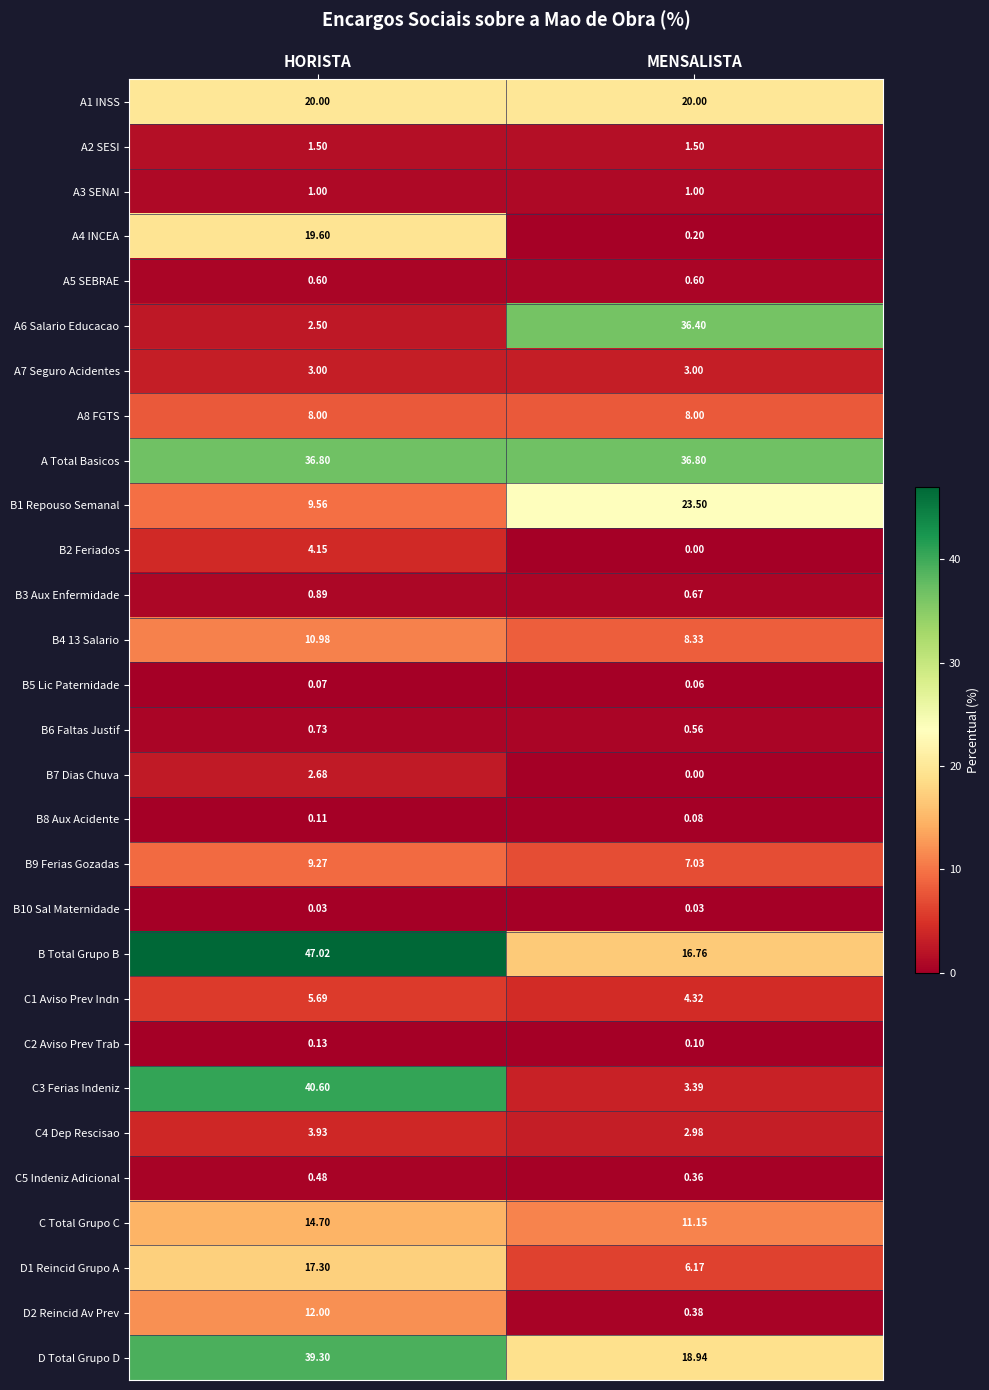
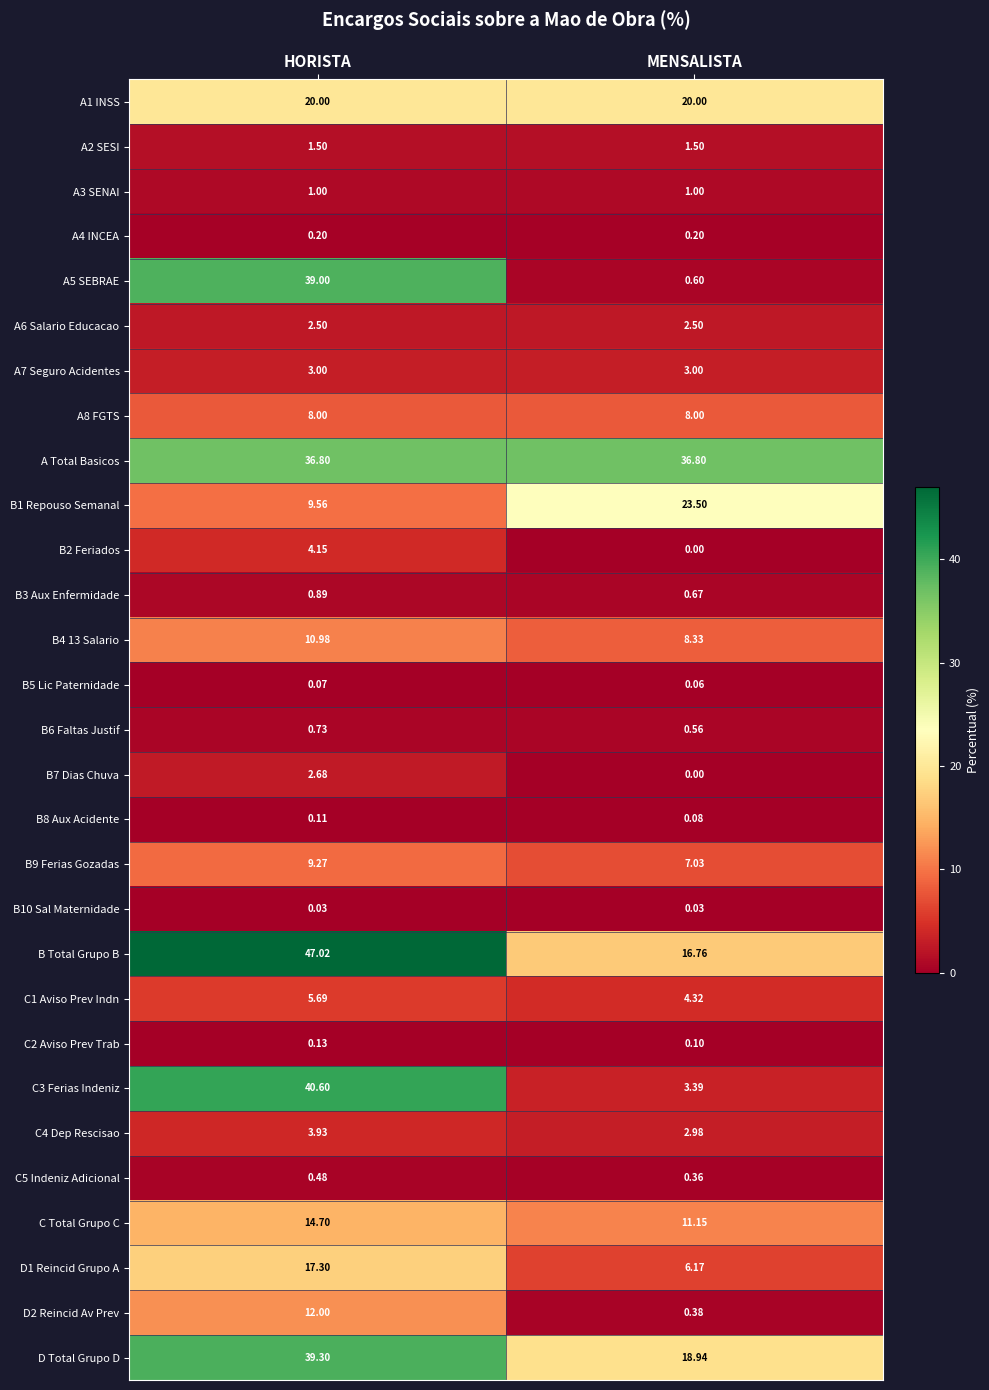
A4 INCEA, HORISTA: 19.60 -> 0.20
A5 SEBRAE, HORISTA: 0.60 -> 39.00
A6 Salario Educacao, MENSALISTA: 36.40 -> 2.50
